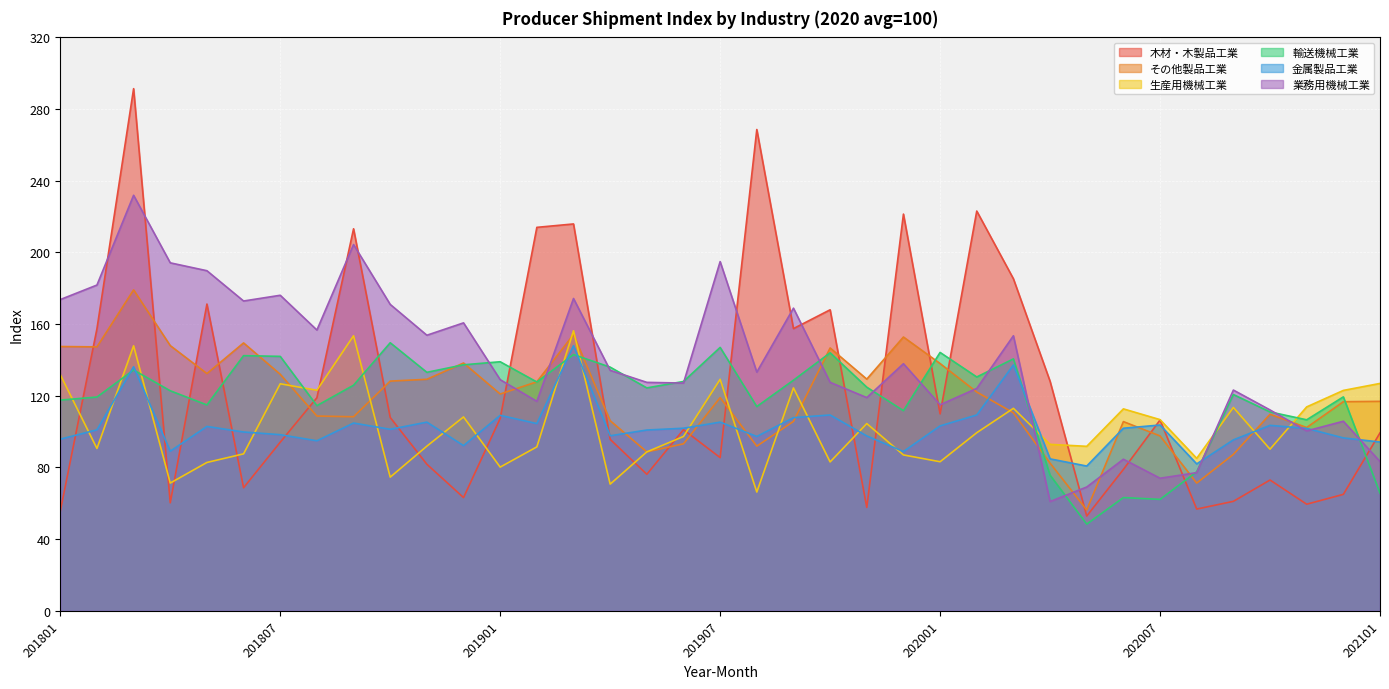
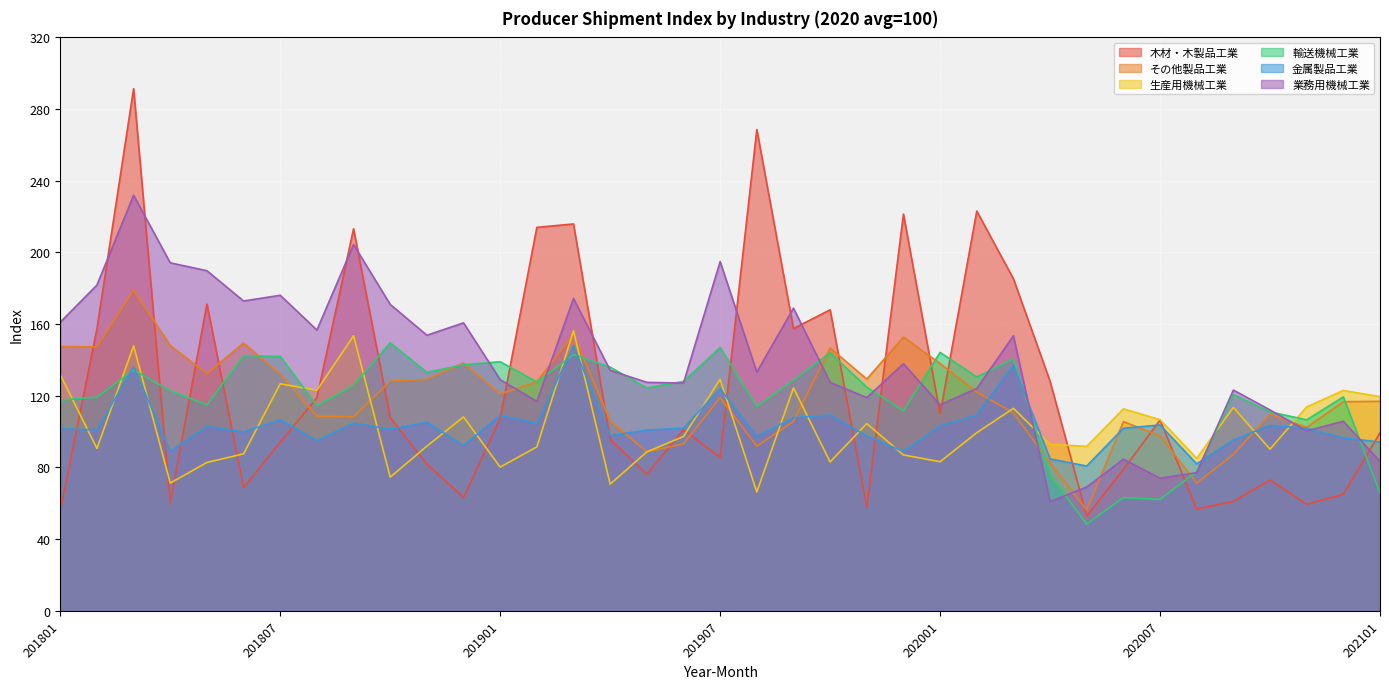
金属製品工業, 201801: 96 -> 102
業務用機械工業, 201801: 174 -> 161
金属製品工業, 201807: 98 -> 107
金属製品工業, 201907: 105 -> 124
生産用機械工業, 202101: 127 -> 120
